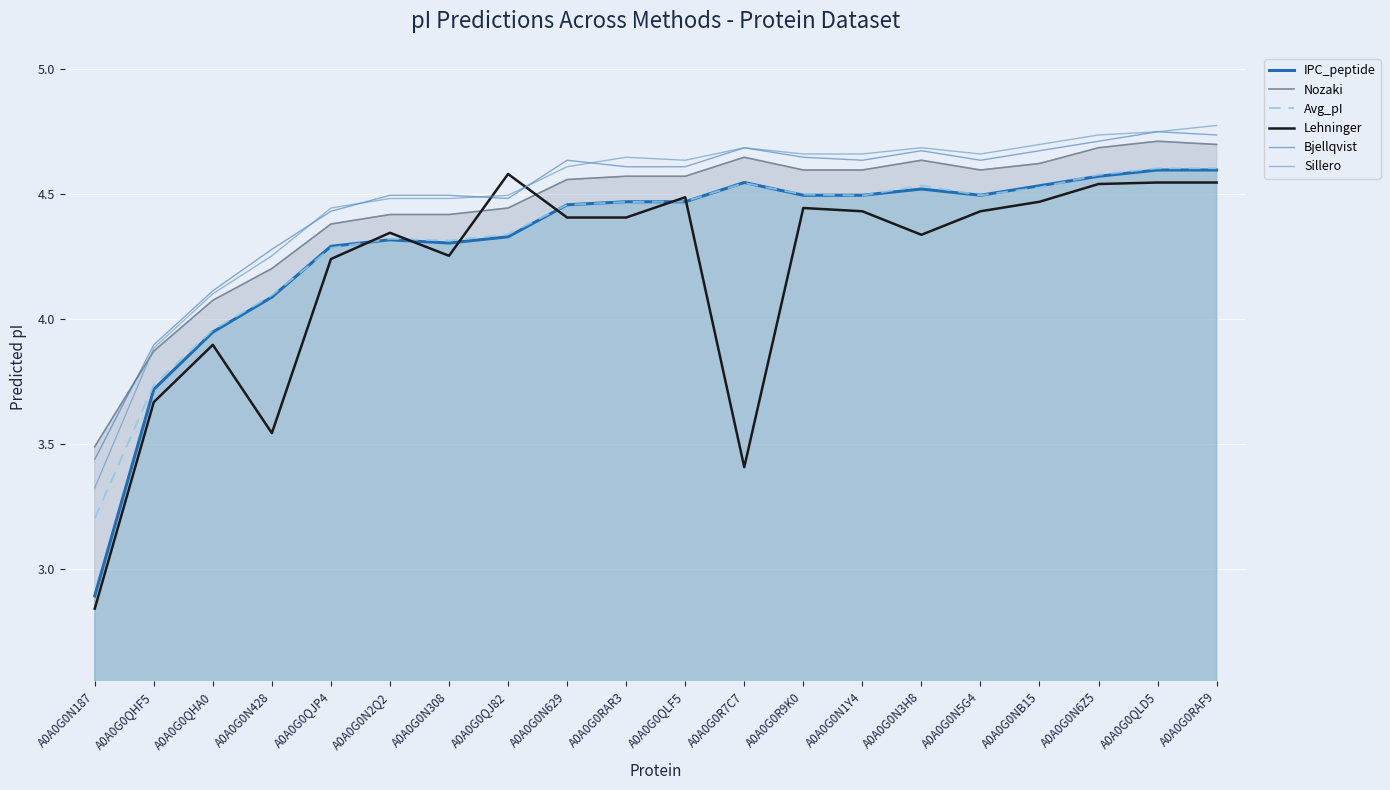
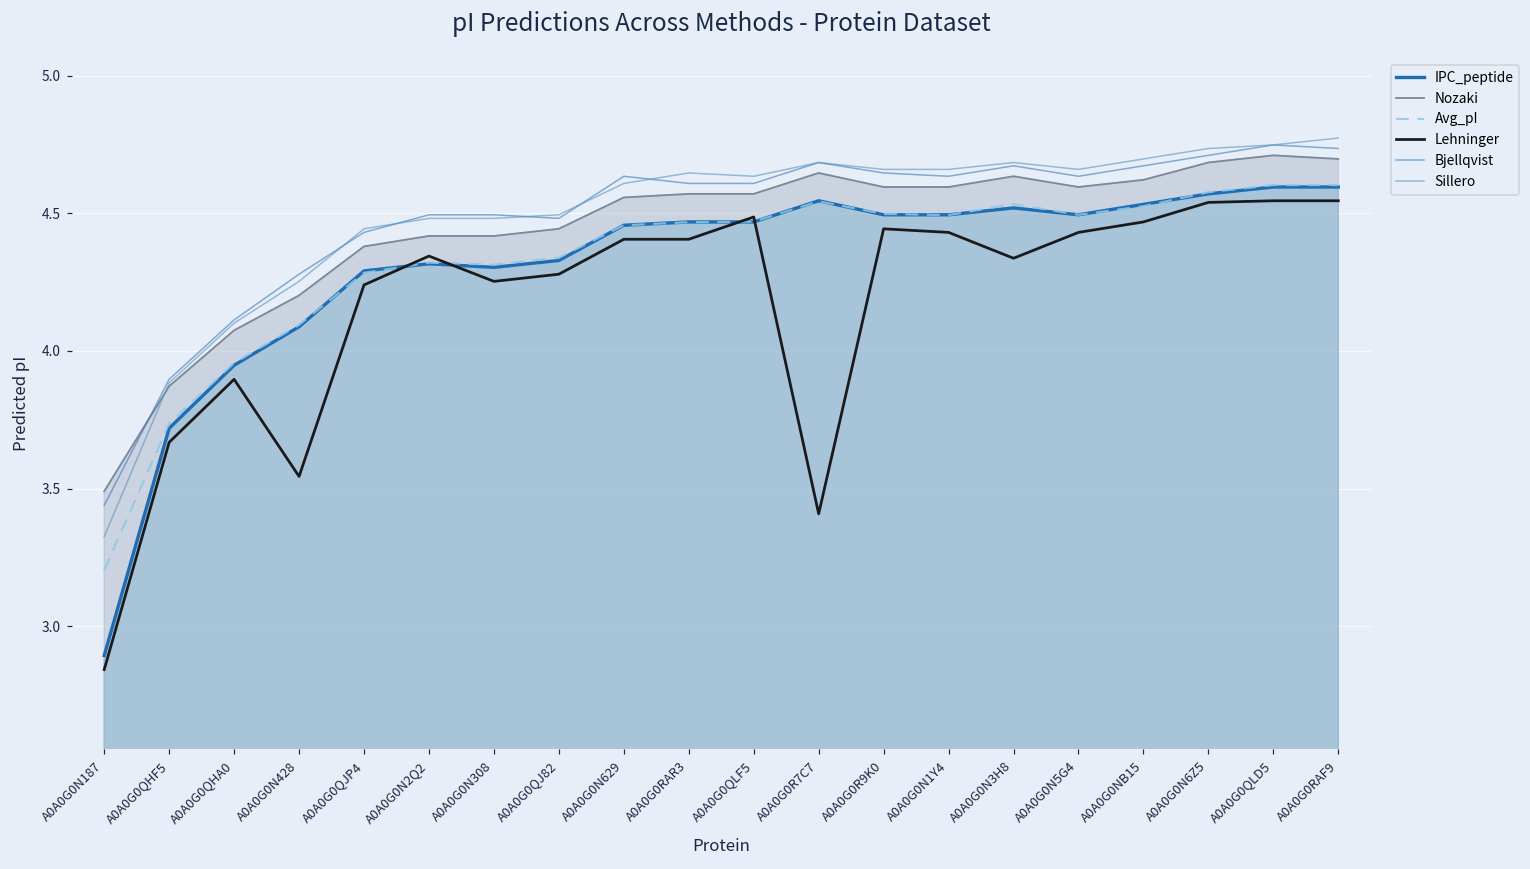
Lehninger, A0A0G0QJ82: 4.58 -> 4.28
